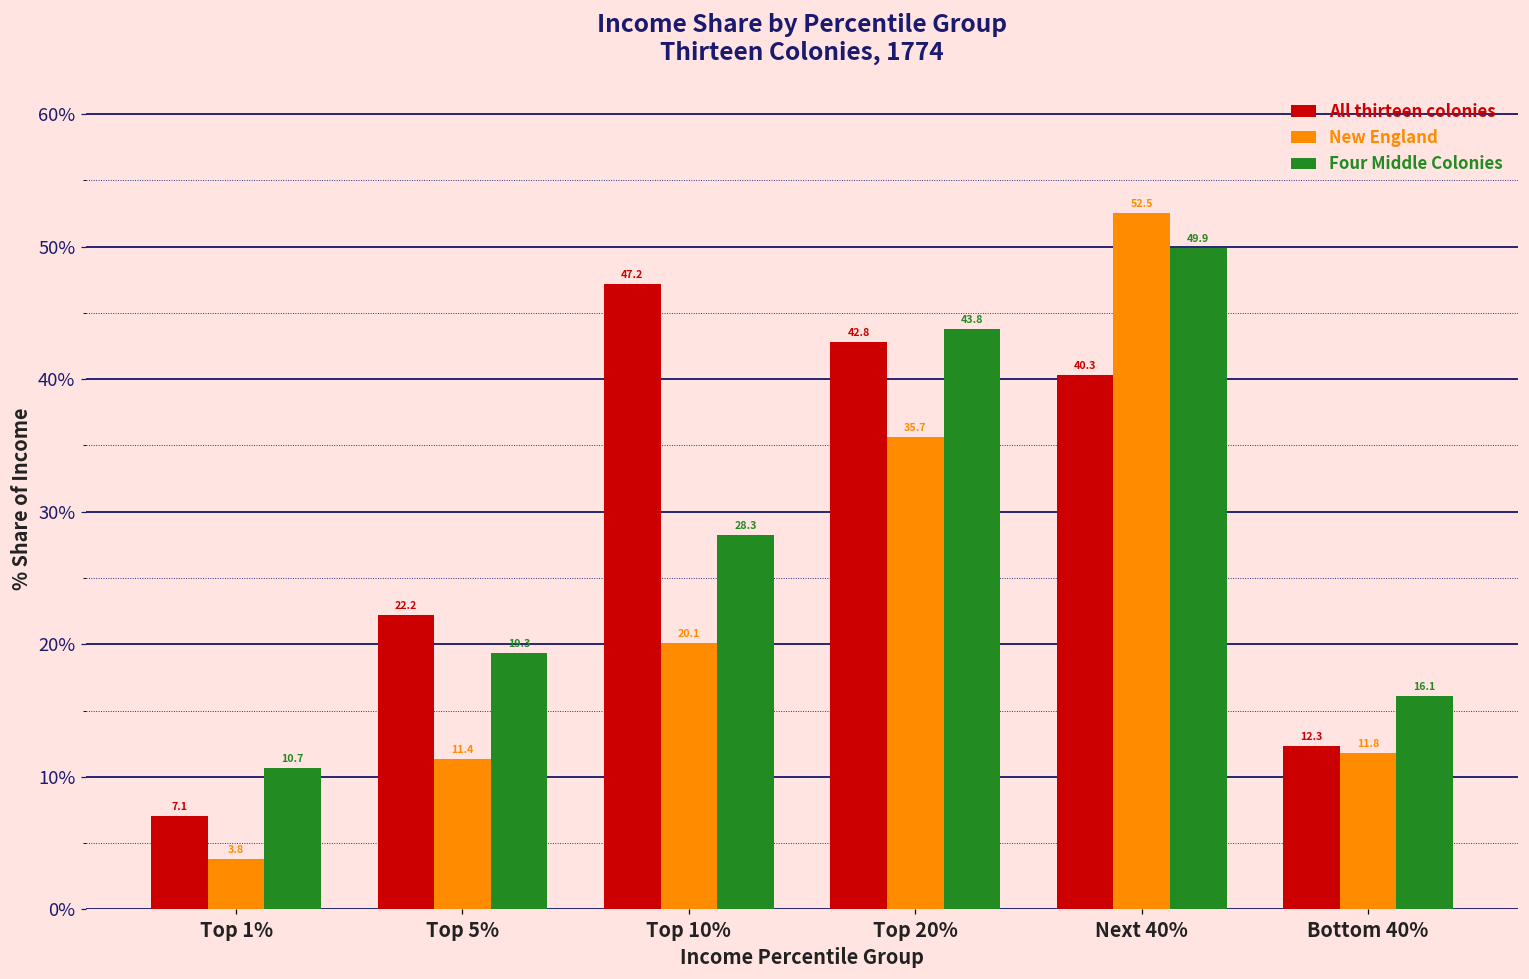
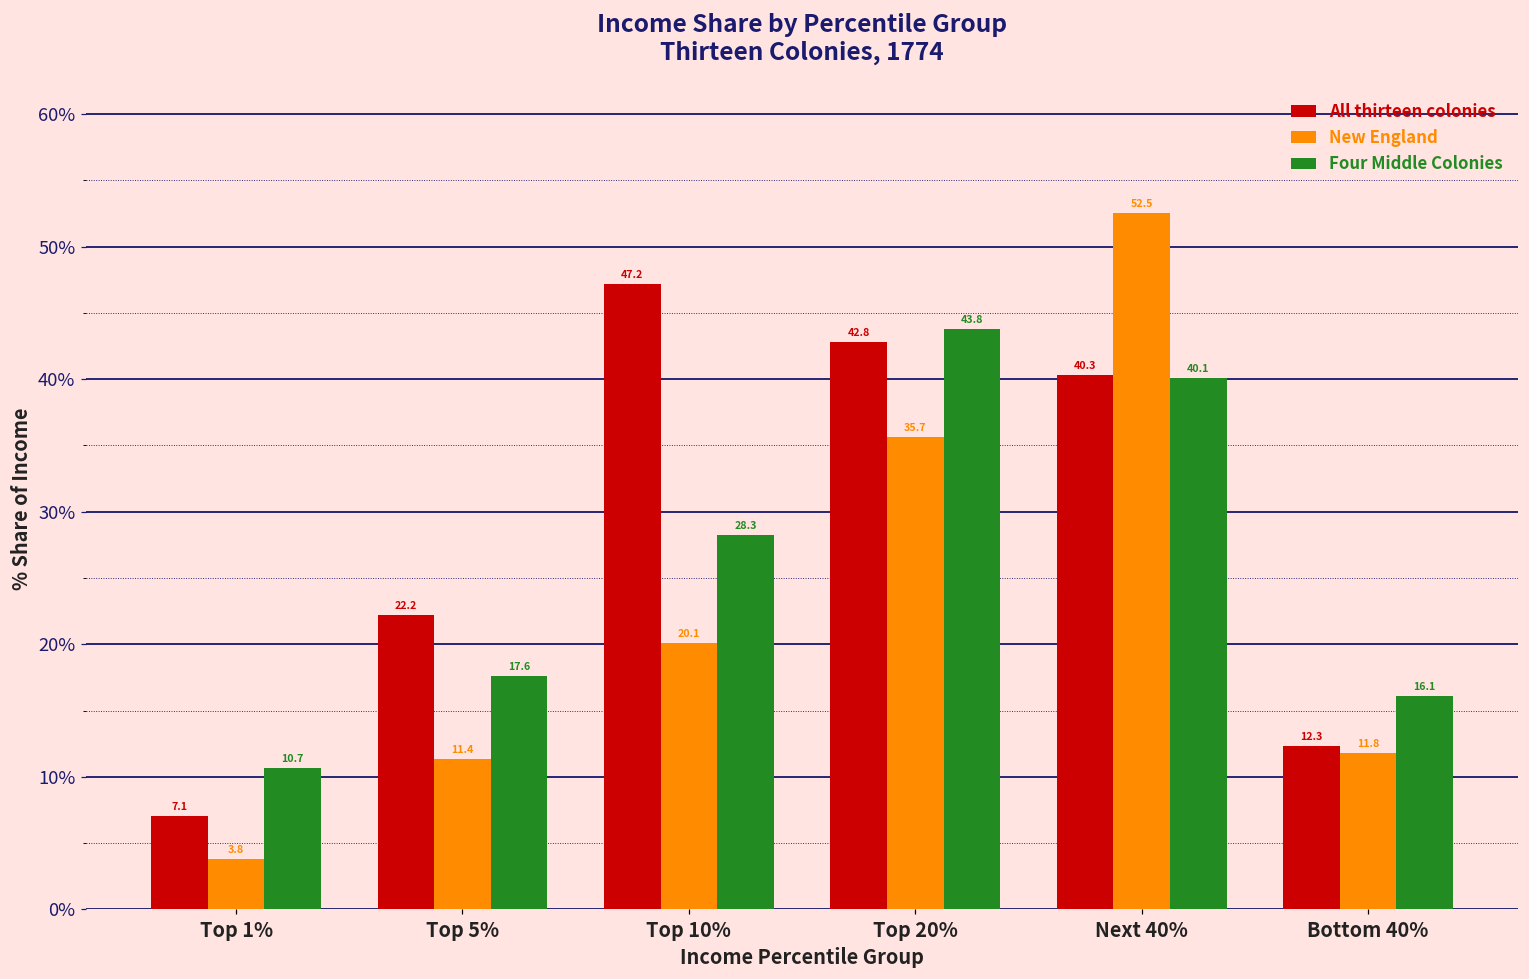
Four Middle Colonies, Top 5%: 19.3 -> 17.6
Four Middle Colonies, Next 40%: 49.9 -> 40.1
